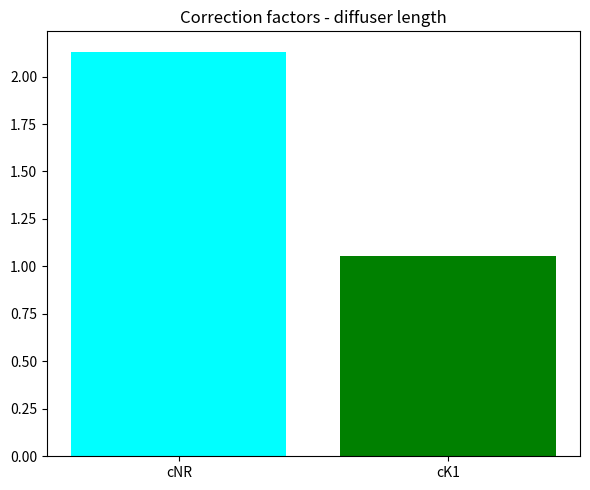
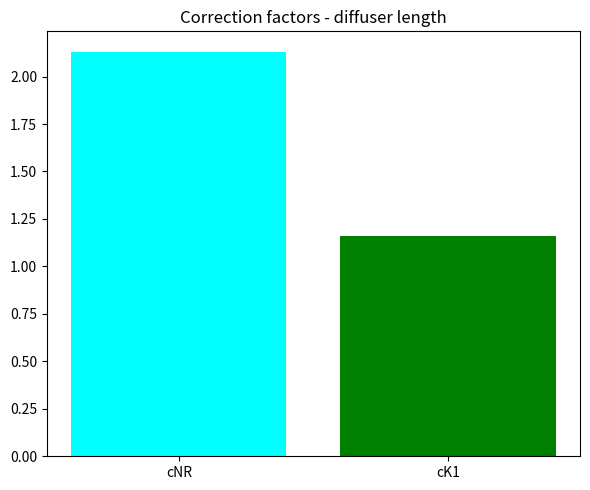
cK1: 1.06 -> 1.16
